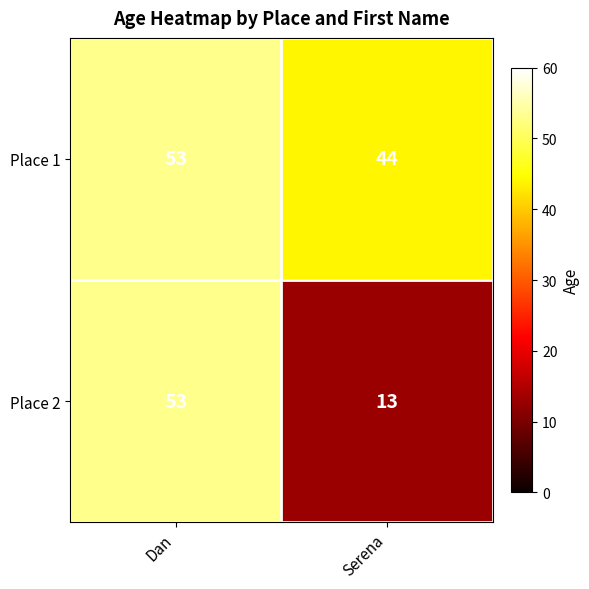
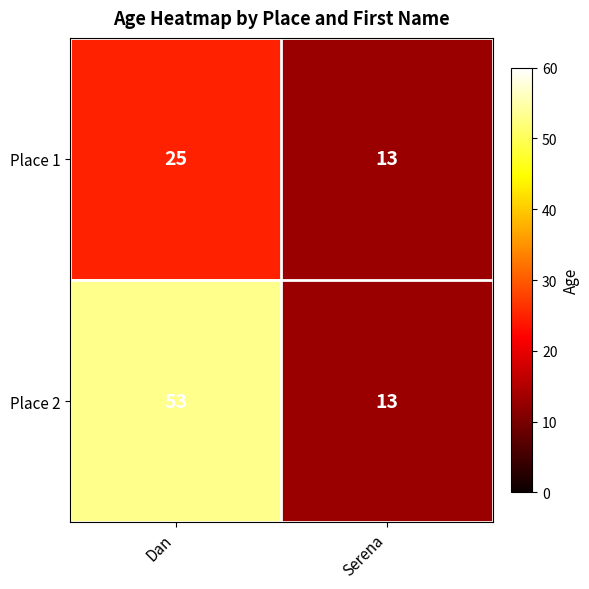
Place 1, Dan: 53 -> 25
Place 1, Serena: 44 -> 13
